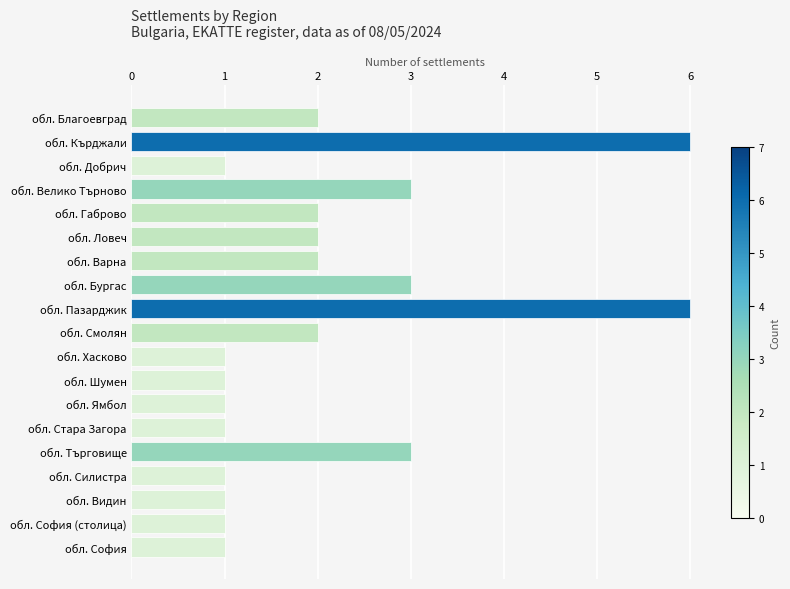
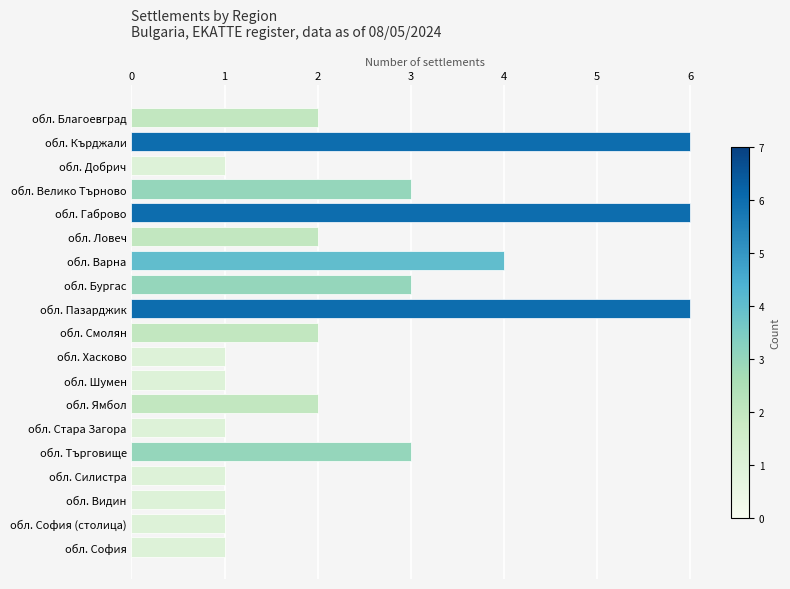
обл. Габрово: 2 -> 6
обл. Варна: 2 -> 4
обл. Ямбол: 1 -> 2
